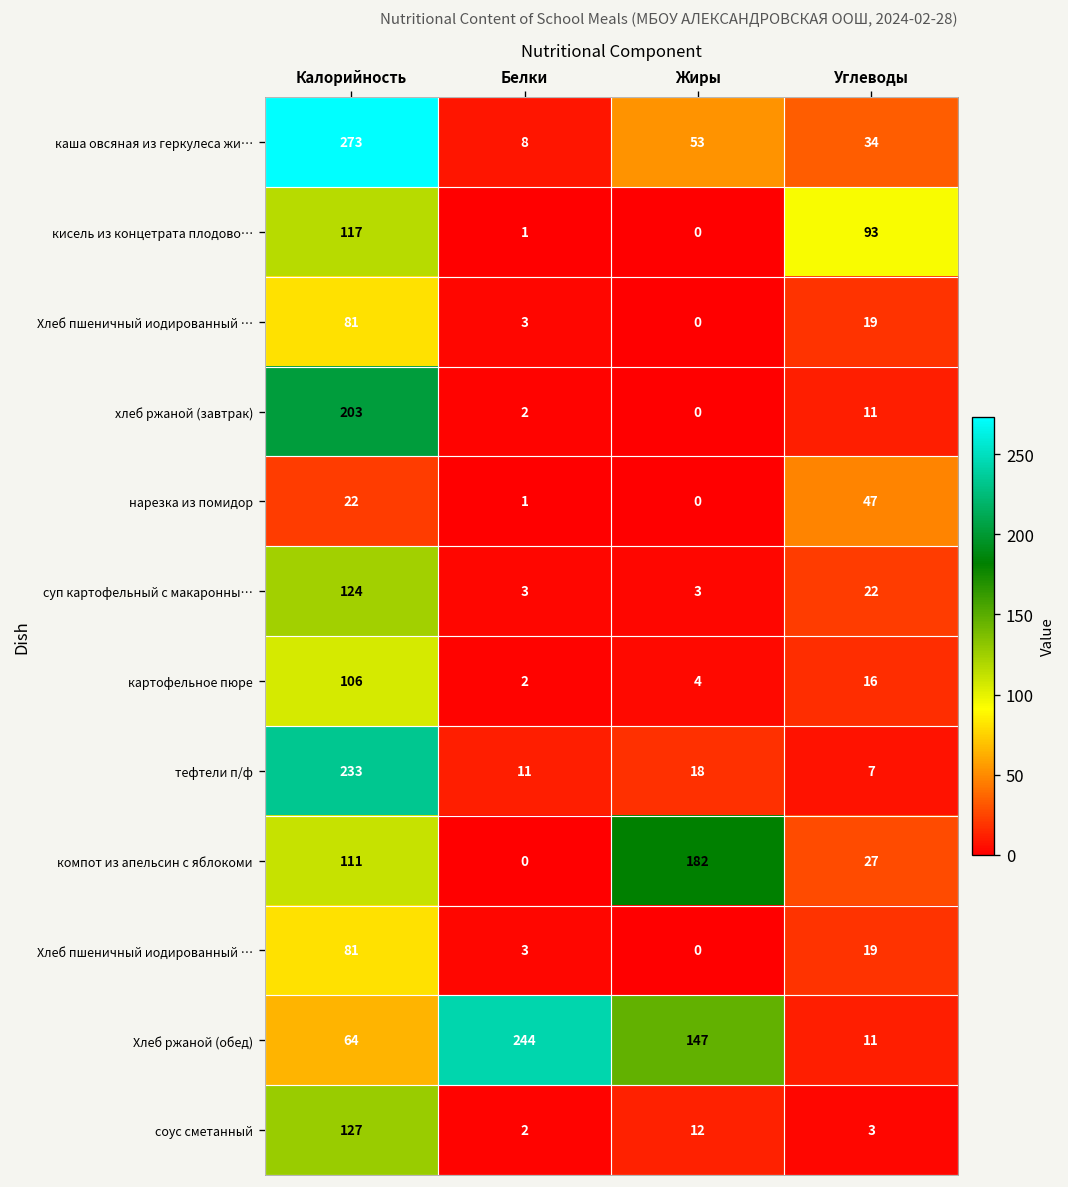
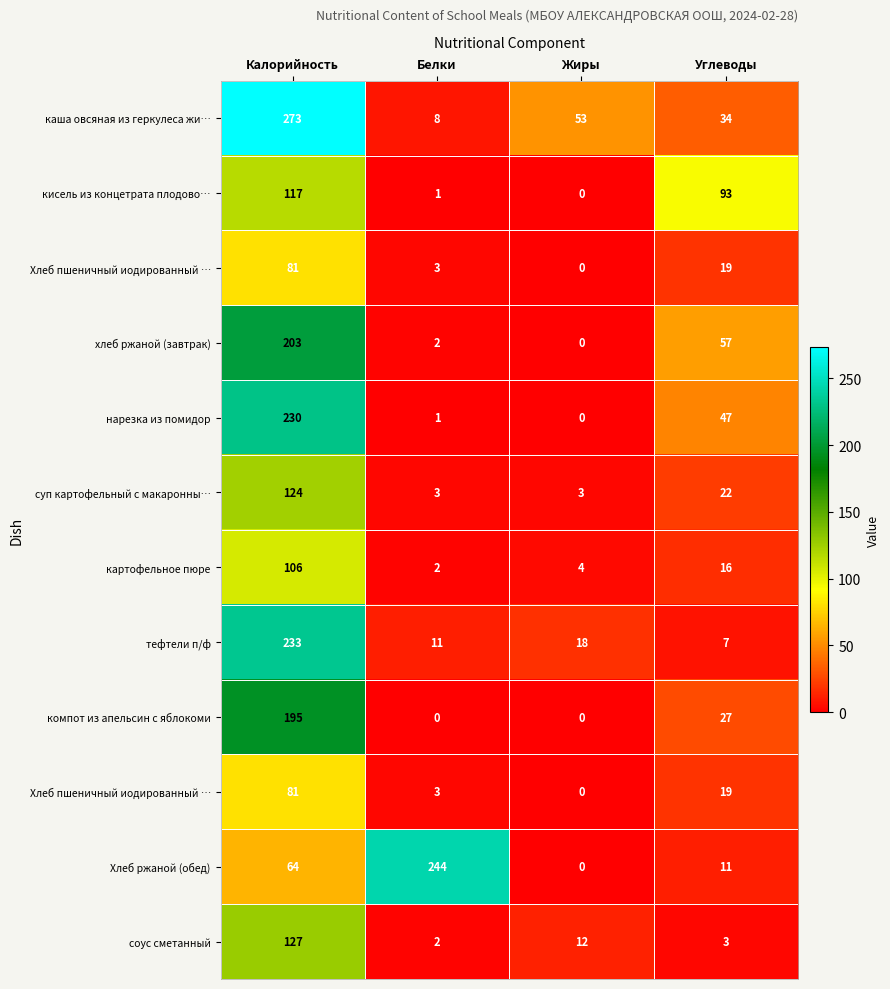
хлеб ржаной (завтрак), Углеводы: 11 -> 57
нарезка из помидор, Калорийность: 22 -> 230
компот из апельсин с яблокоми, Калорийность: 111 -> 195
компот из апельсин с яблокоми, Жиры: 182 -> 0
Хлеб ржаной (обед), Жиры: 147 -> 0
